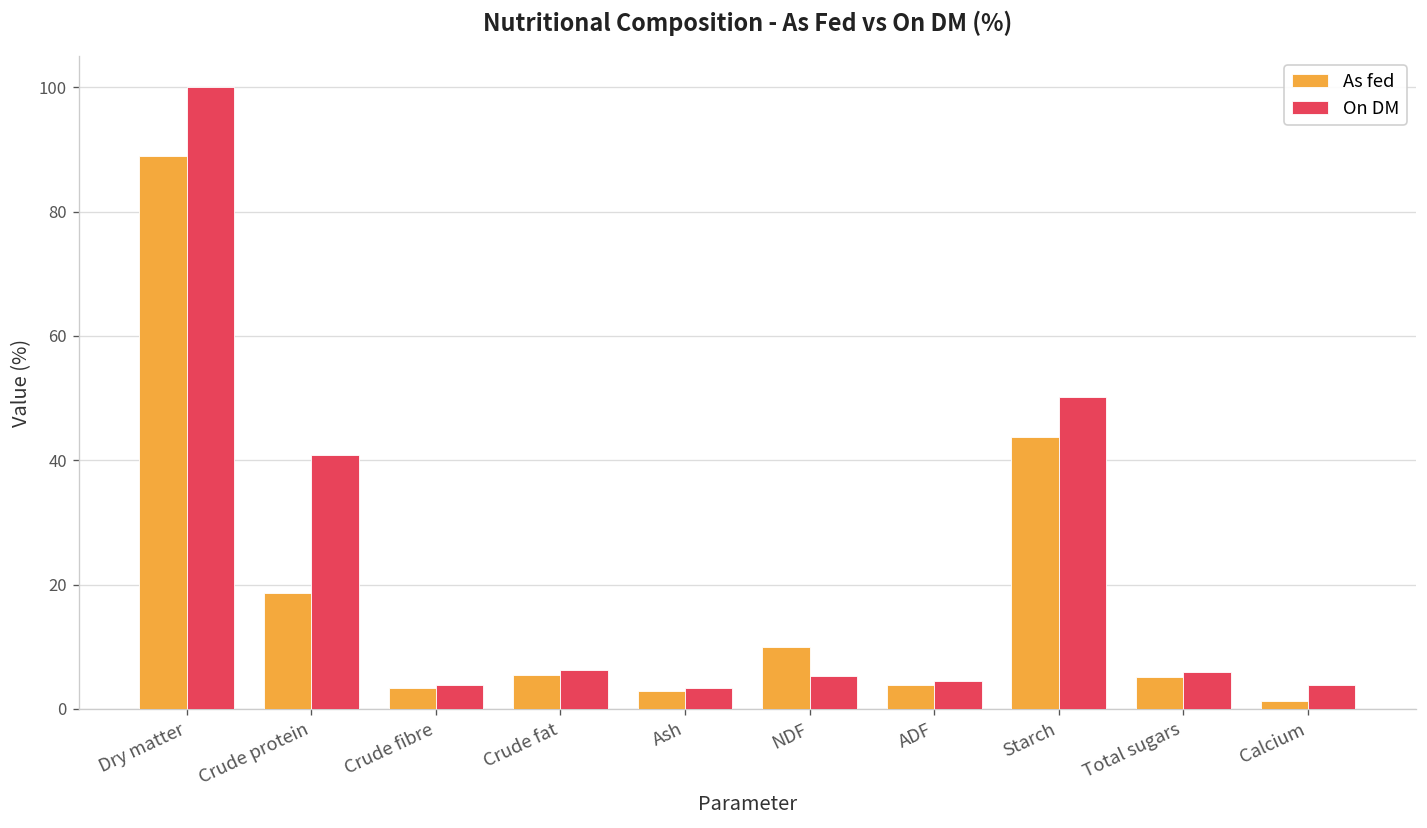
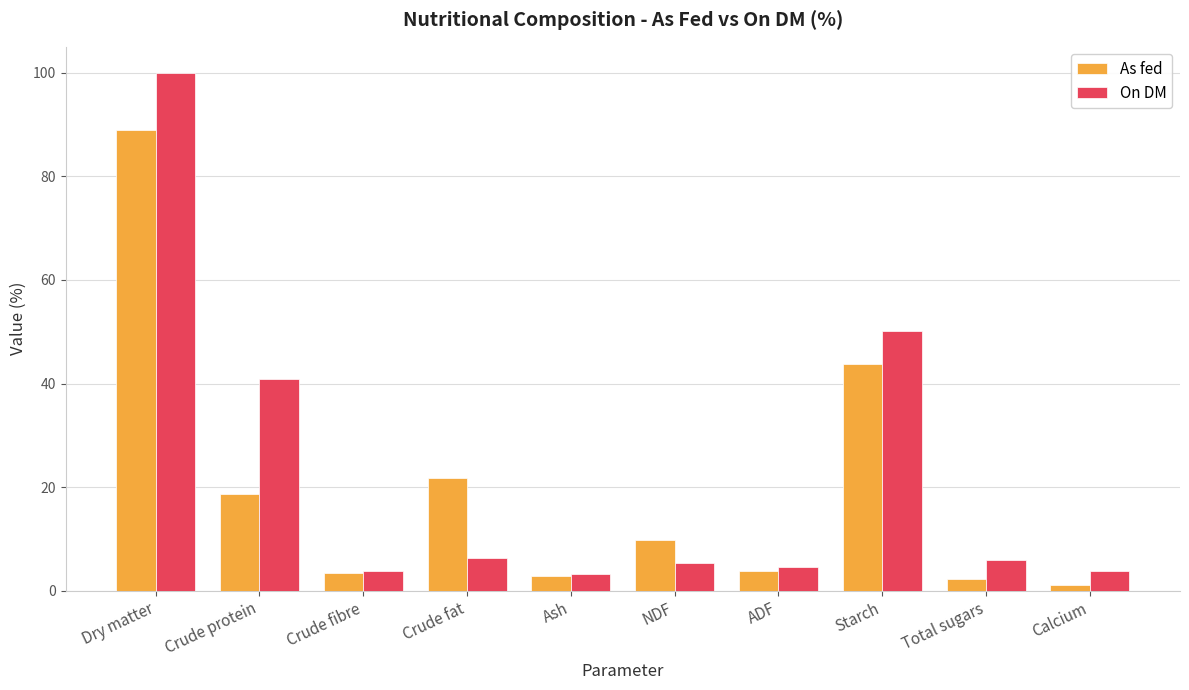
As fed, Crude fat: 6 -> 22
As fed, Total sugars: 5 -> 2
